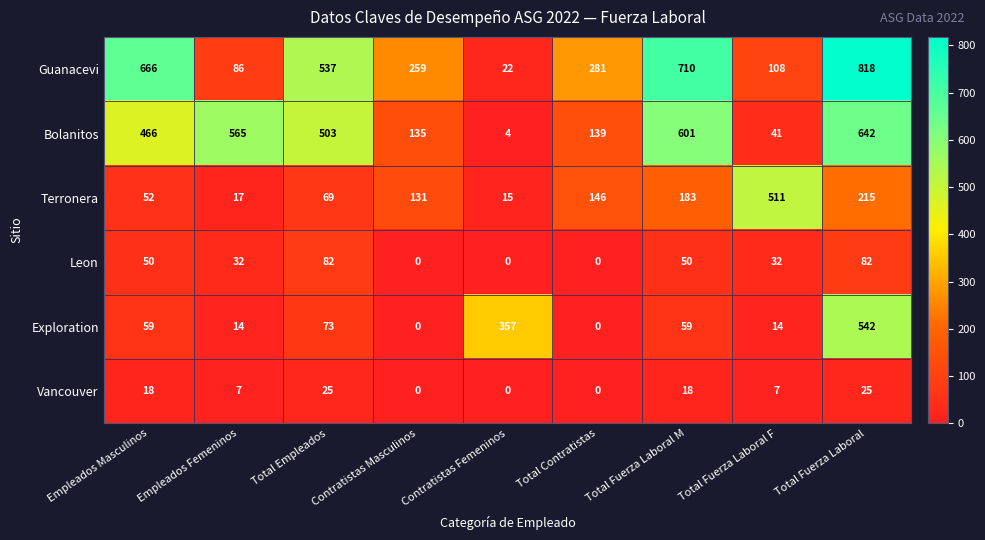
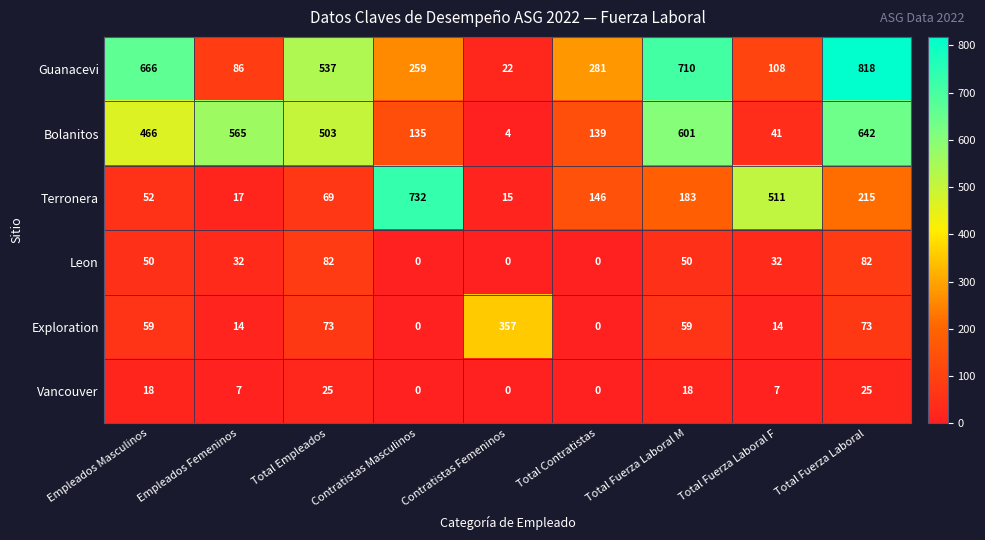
Terronera, Contratistas Masculinos: 131 -> 732
Exploration, Total Fuerza Laboral: 542 -> 73
